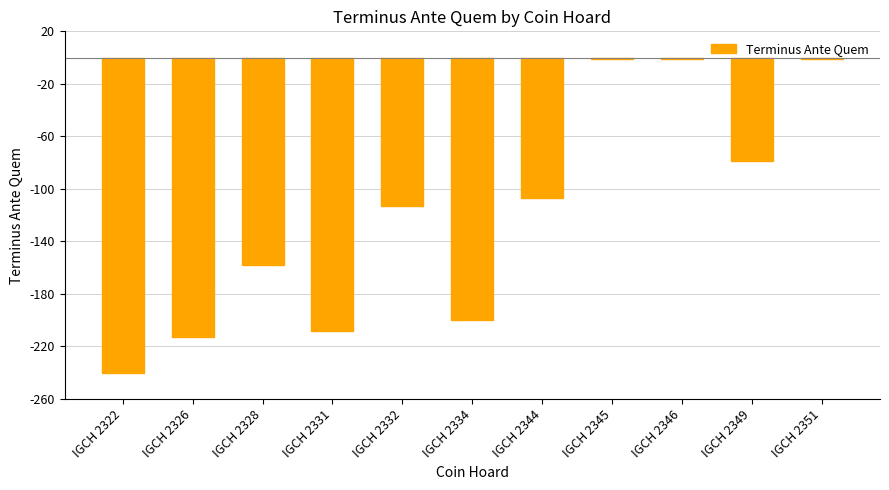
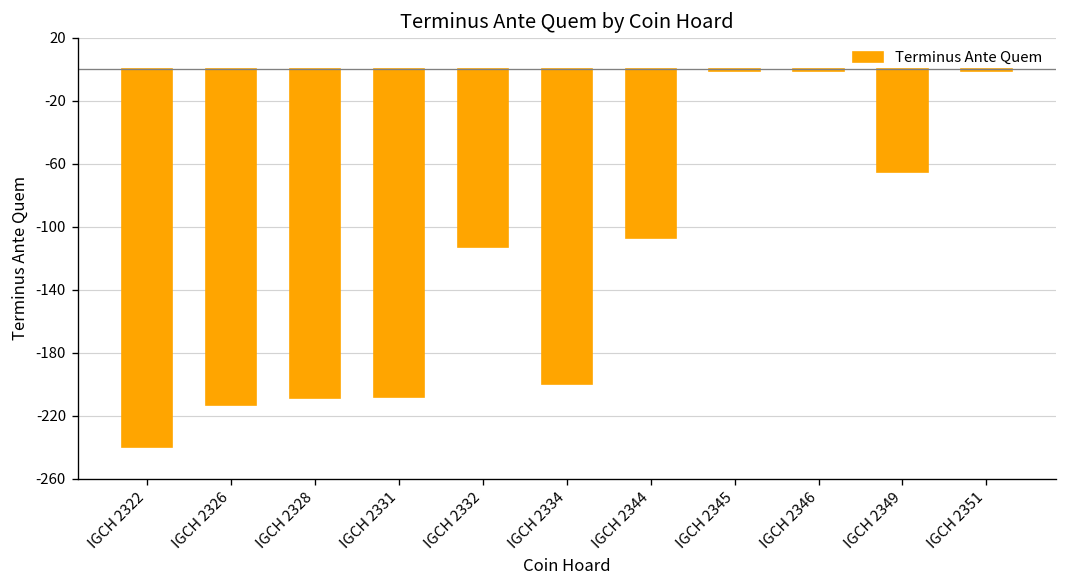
IGCH 2328: -158 -> -209
IGCH 2349: -79 -> -65
